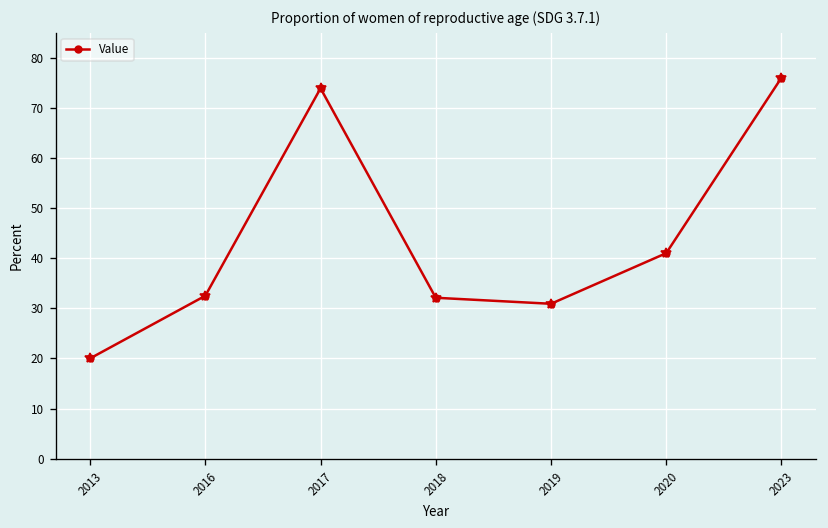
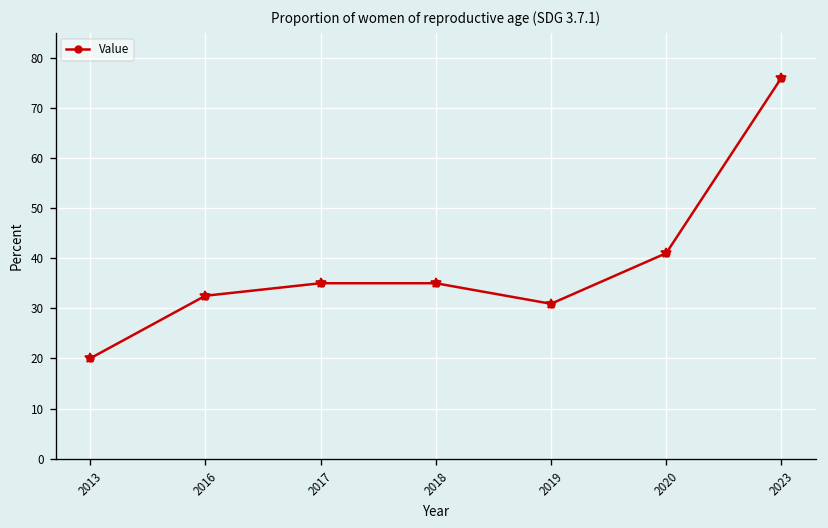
2017: 74 -> 35
2018: 32 -> 35
